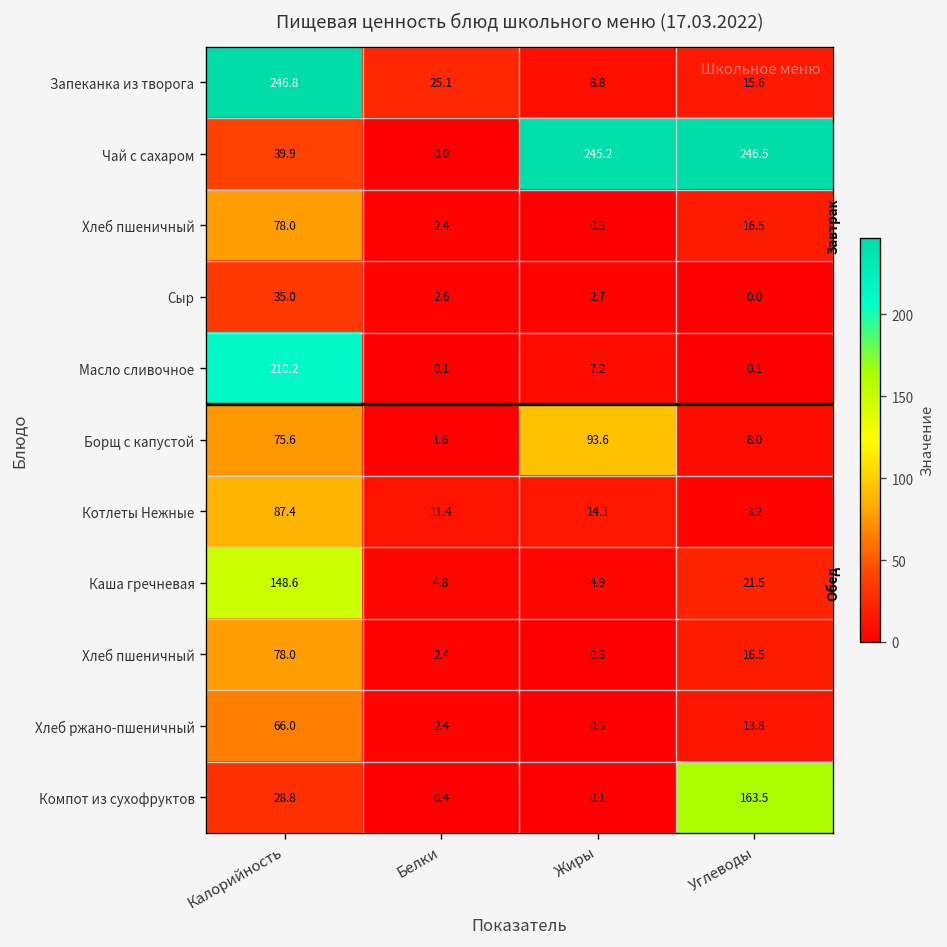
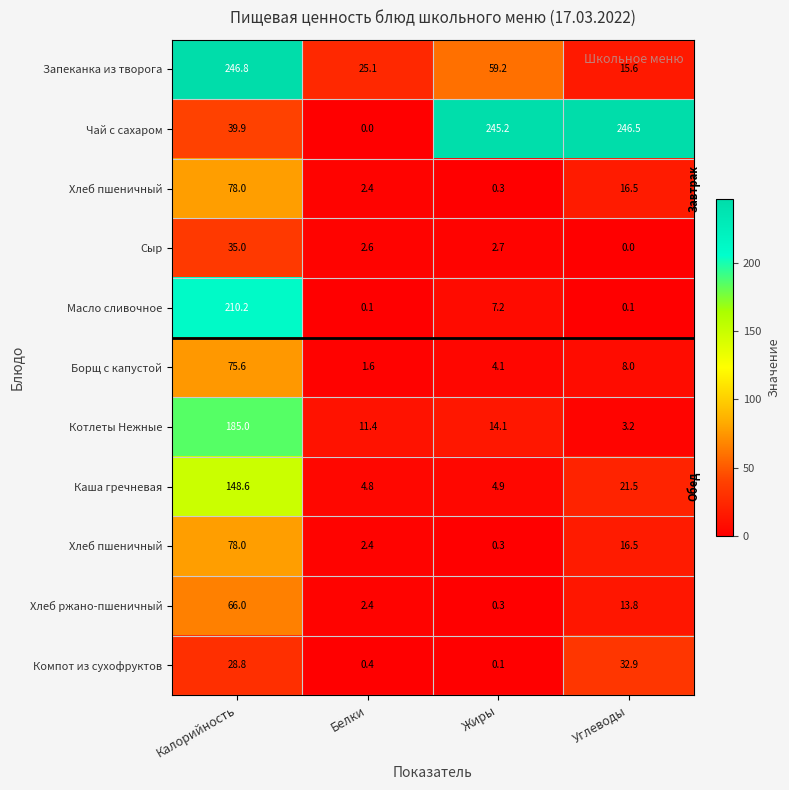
Запеканка из творога, Жиры: 8.8 -> 59.2
Борщ с капустой, Жиры: 93.6 -> 4.1
Котлеты Нежные, Калорийность: 87.4 -> 185.0
Компот из сухофруктов, Углеводы: 163.5 -> 32.9
